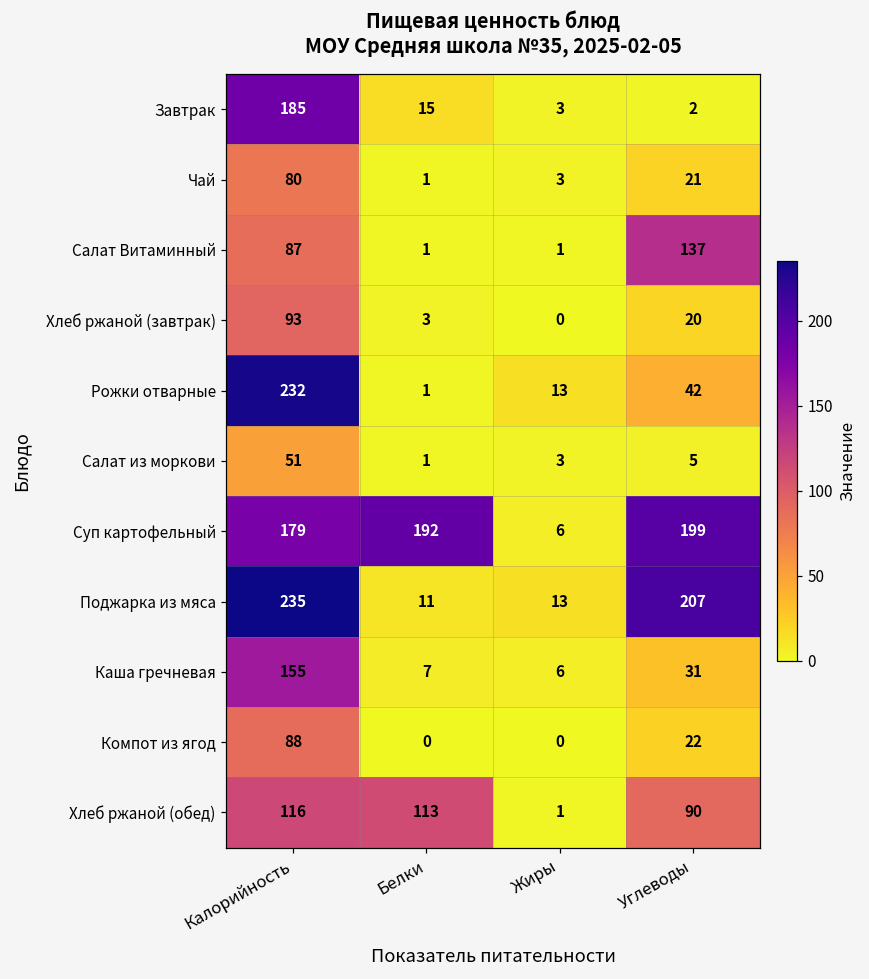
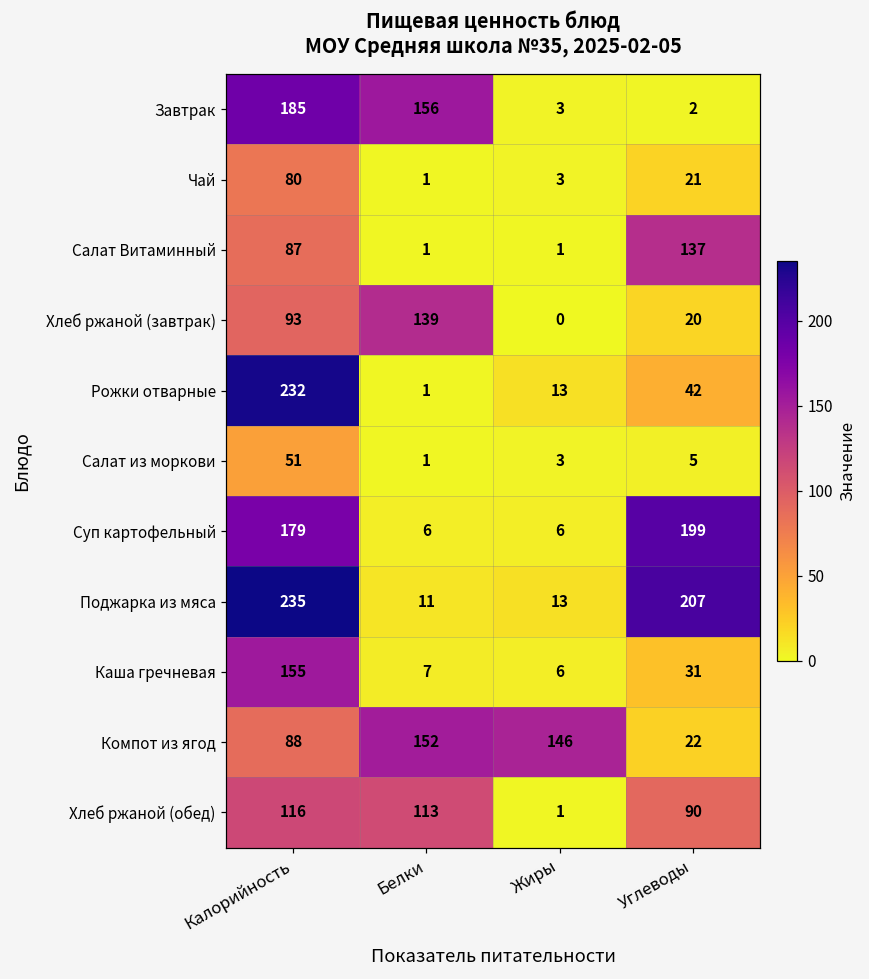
Завтрак, Белки: 15 -> 156
Хлеб ржаной (завтрак), Белки: 3 -> 139
Суп картофельный, Белки: 192 -> 6
Компот из ягод, Белки: 0 -> 152
Компот из ягод, Жиры: 0 -> 146
